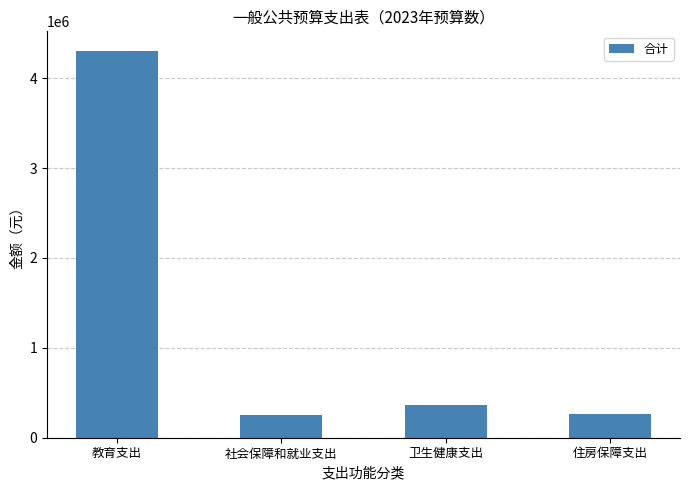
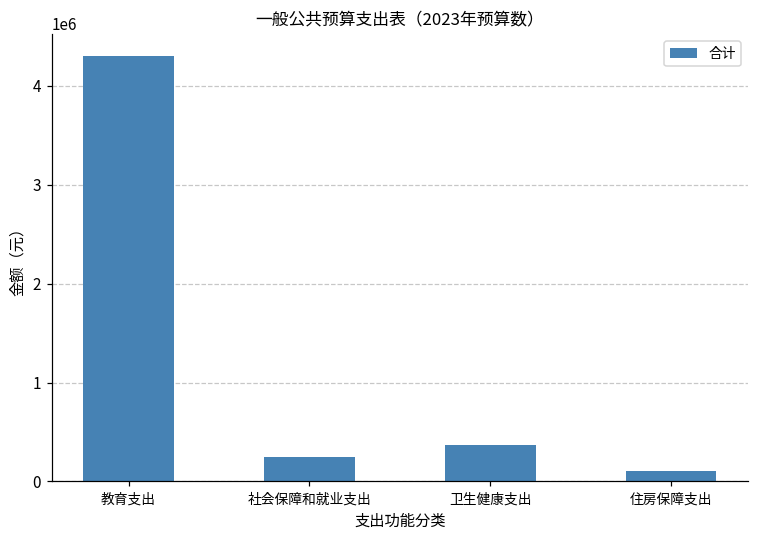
住房保障支出: 300000 -> 100000
